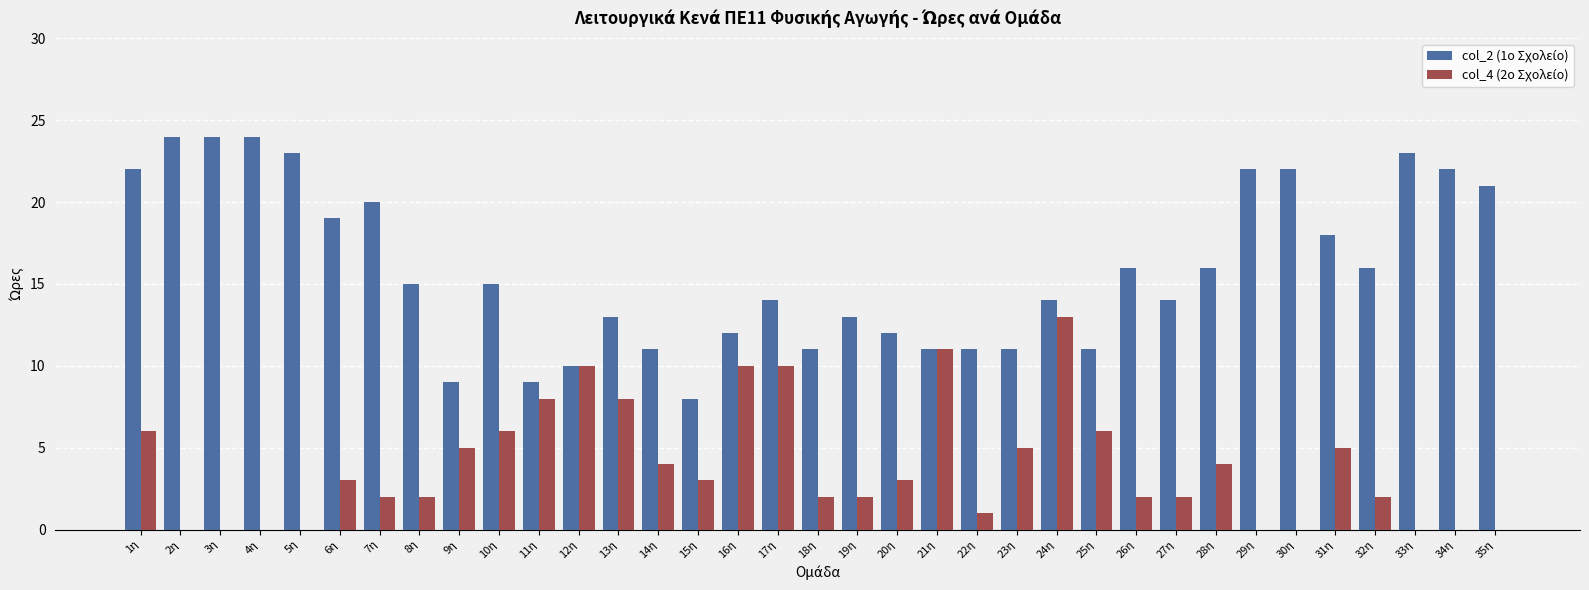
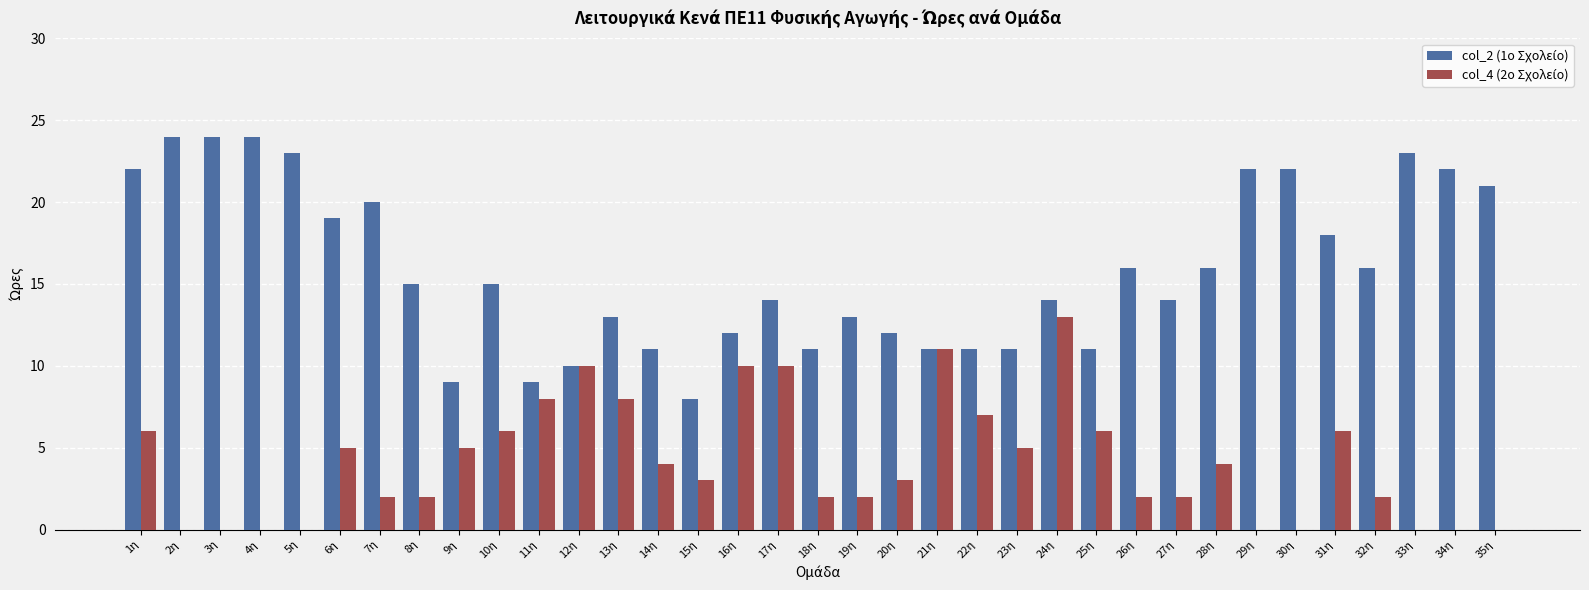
col_4 (2ο Σχολείο), 6η: 3 -> 5
col_4 (2ο Σχολείο), 22η: 1 -> 7
col_4 (2ο Σχολείο), 31η: 5 -> 6
